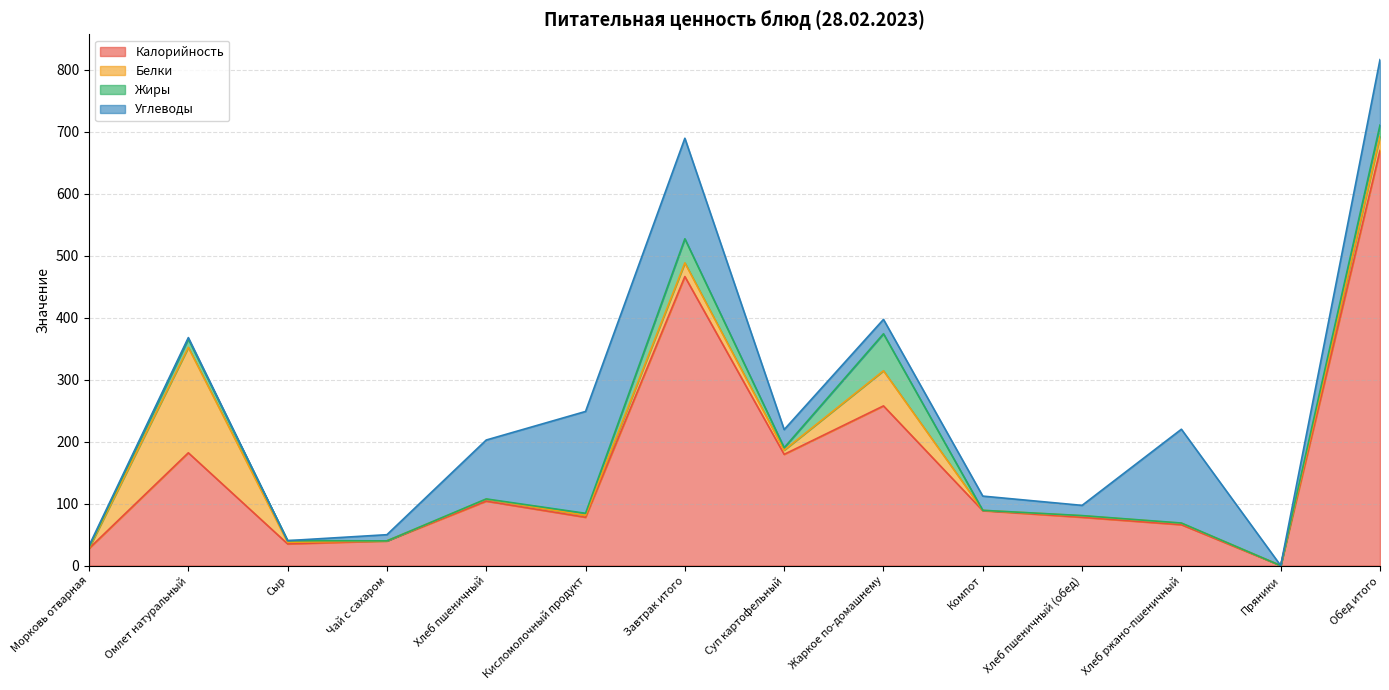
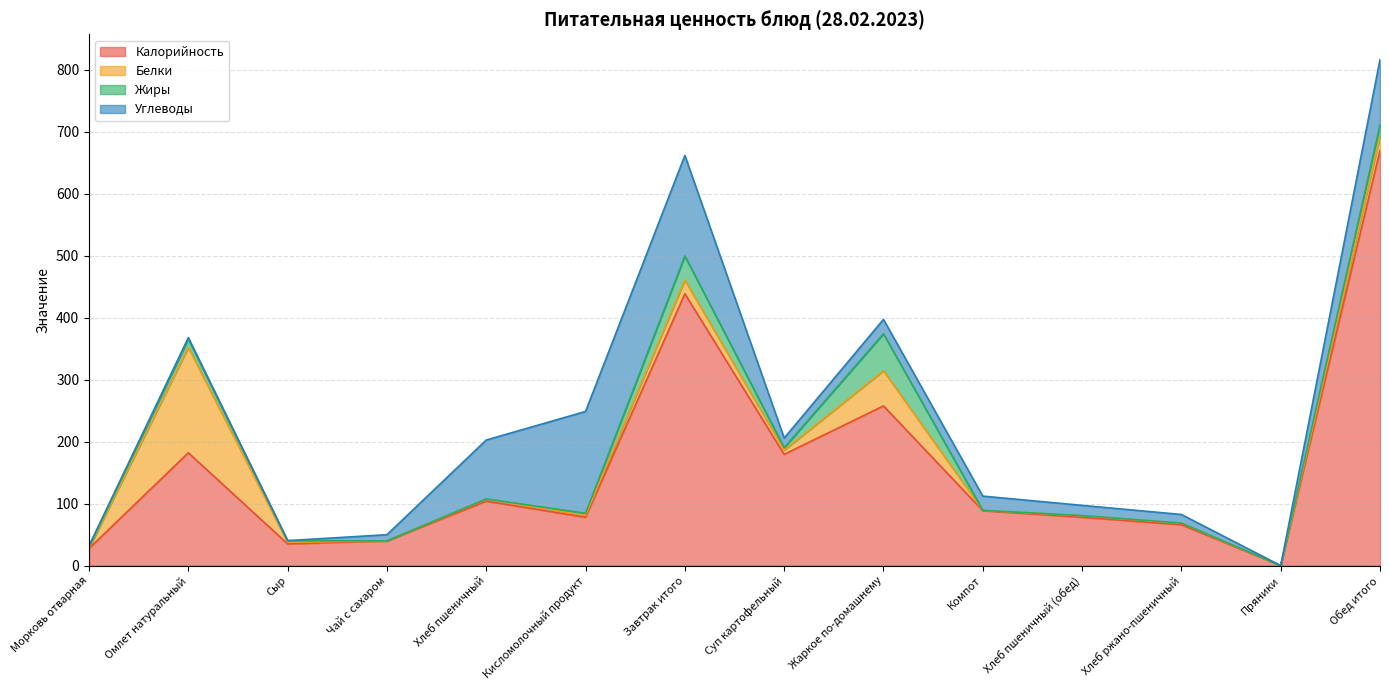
Калорийность, Завтрак итого: 470 -> 440
Углеводы, Суп картофельный: 30 -> 20
Углеводы, Хлеб ржано-пшеничный: 150 -> 10
